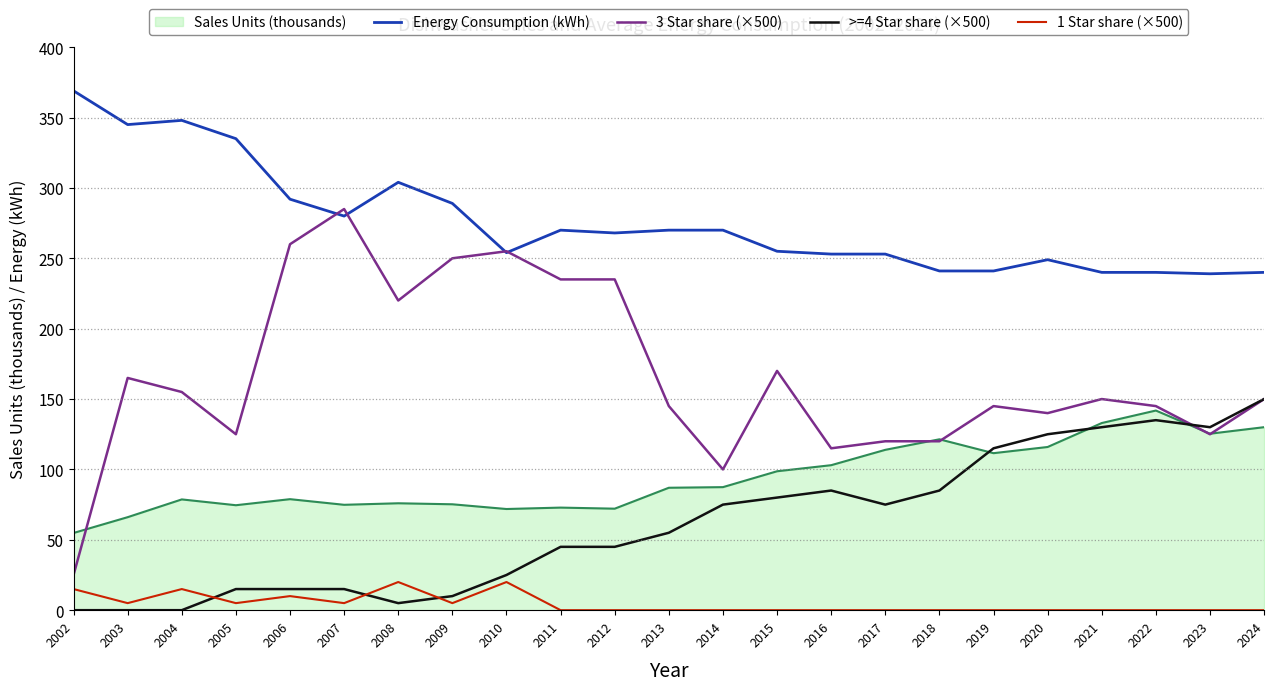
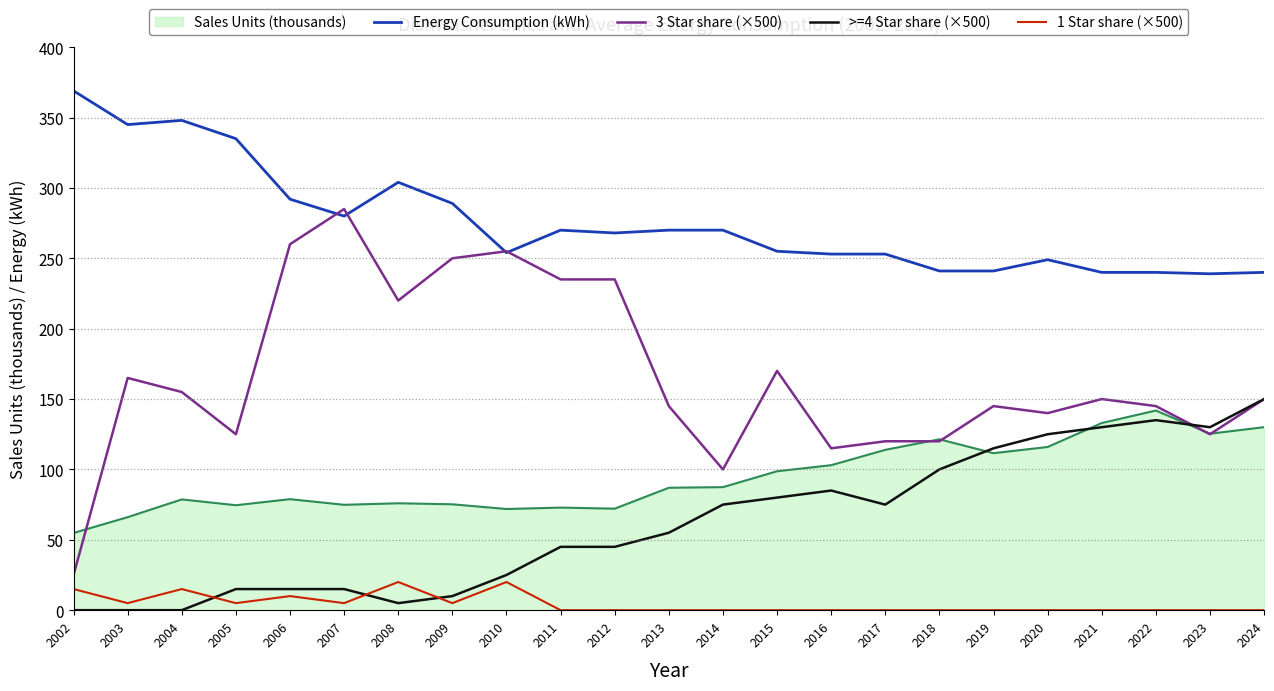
>=4 Star share (×500), 2018: 85 -> 100
